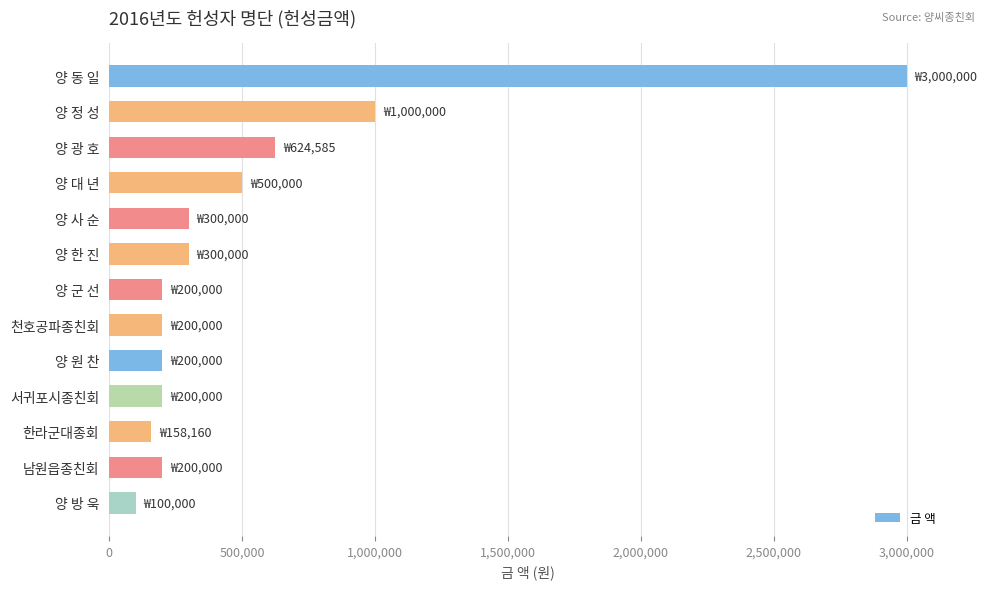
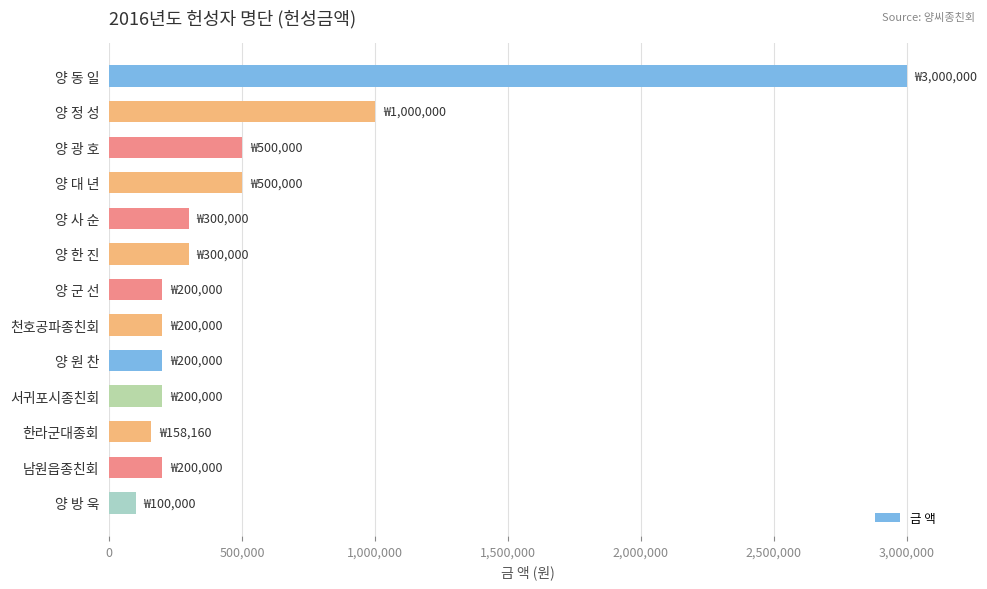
양 광 호: 624,585 -> 500,000
